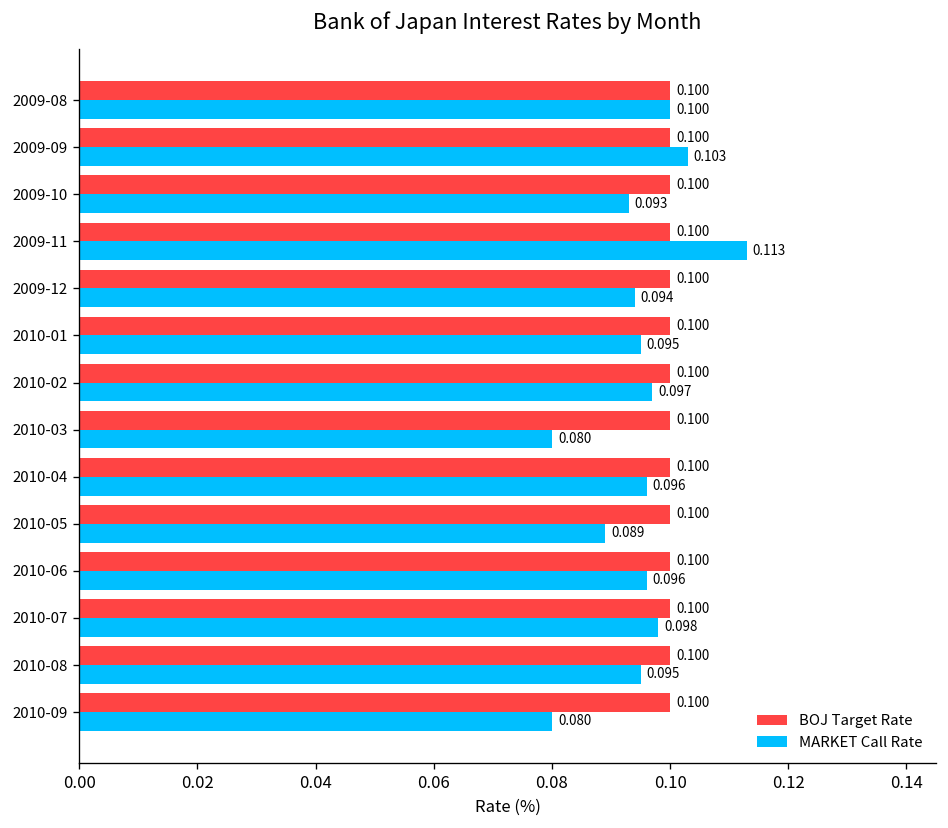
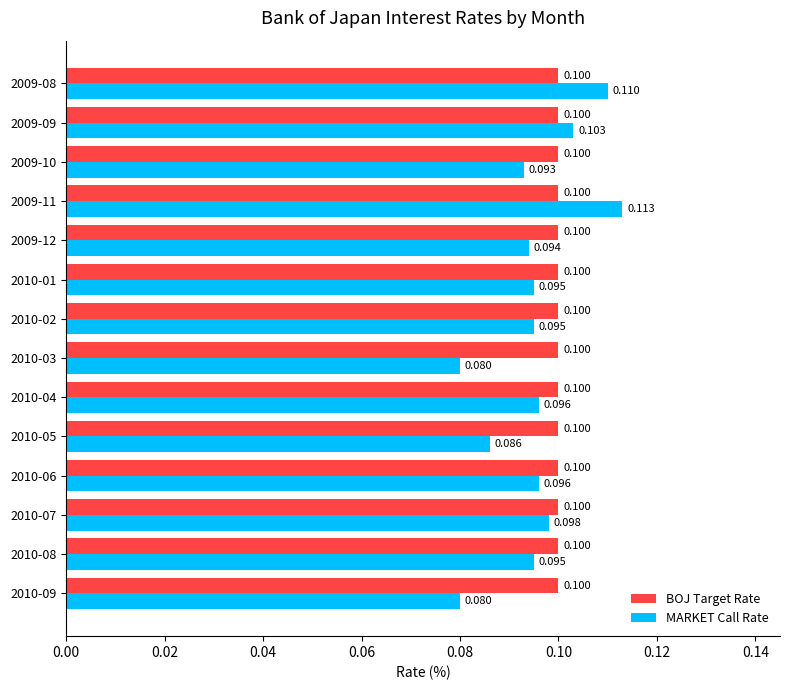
MARKET Call Rate, 2009-08: 0.100 -> 0.110
MARKET Call Rate, 2010-02: 0.097 -> 0.095
MARKET Call Rate, 2010-05: 0.089 -> 0.086
